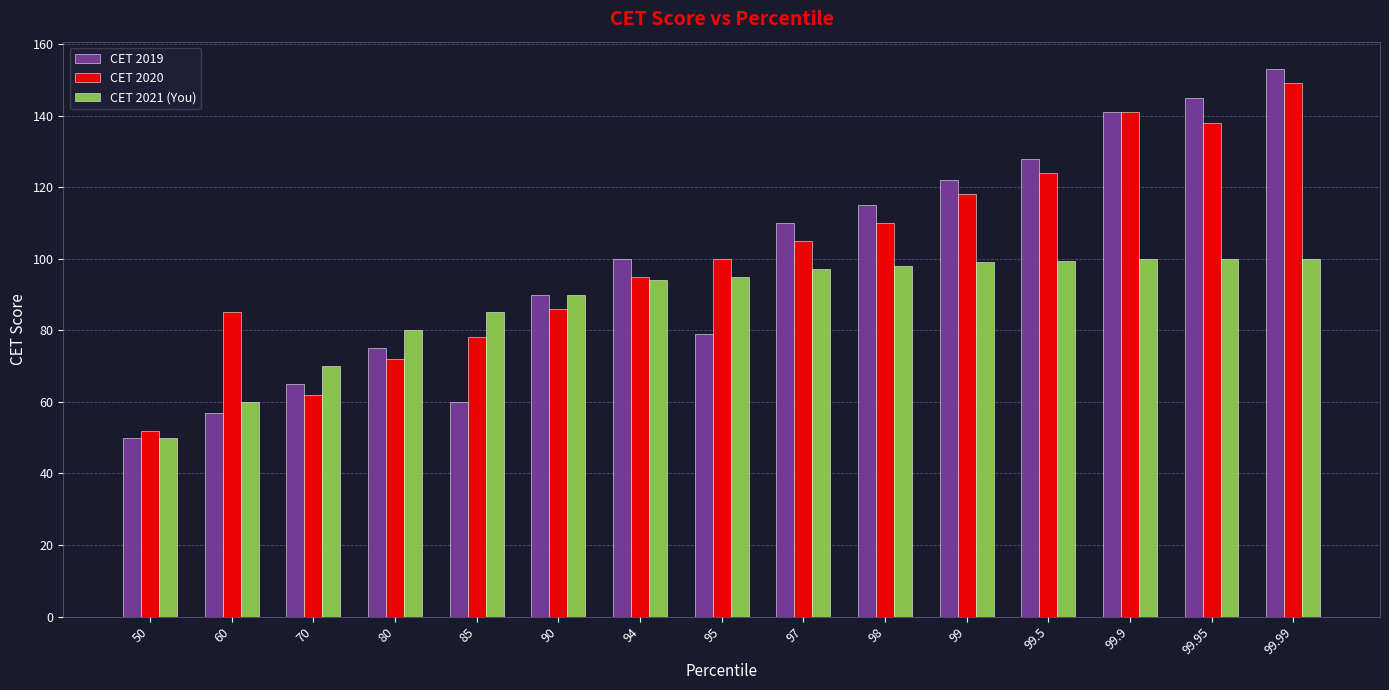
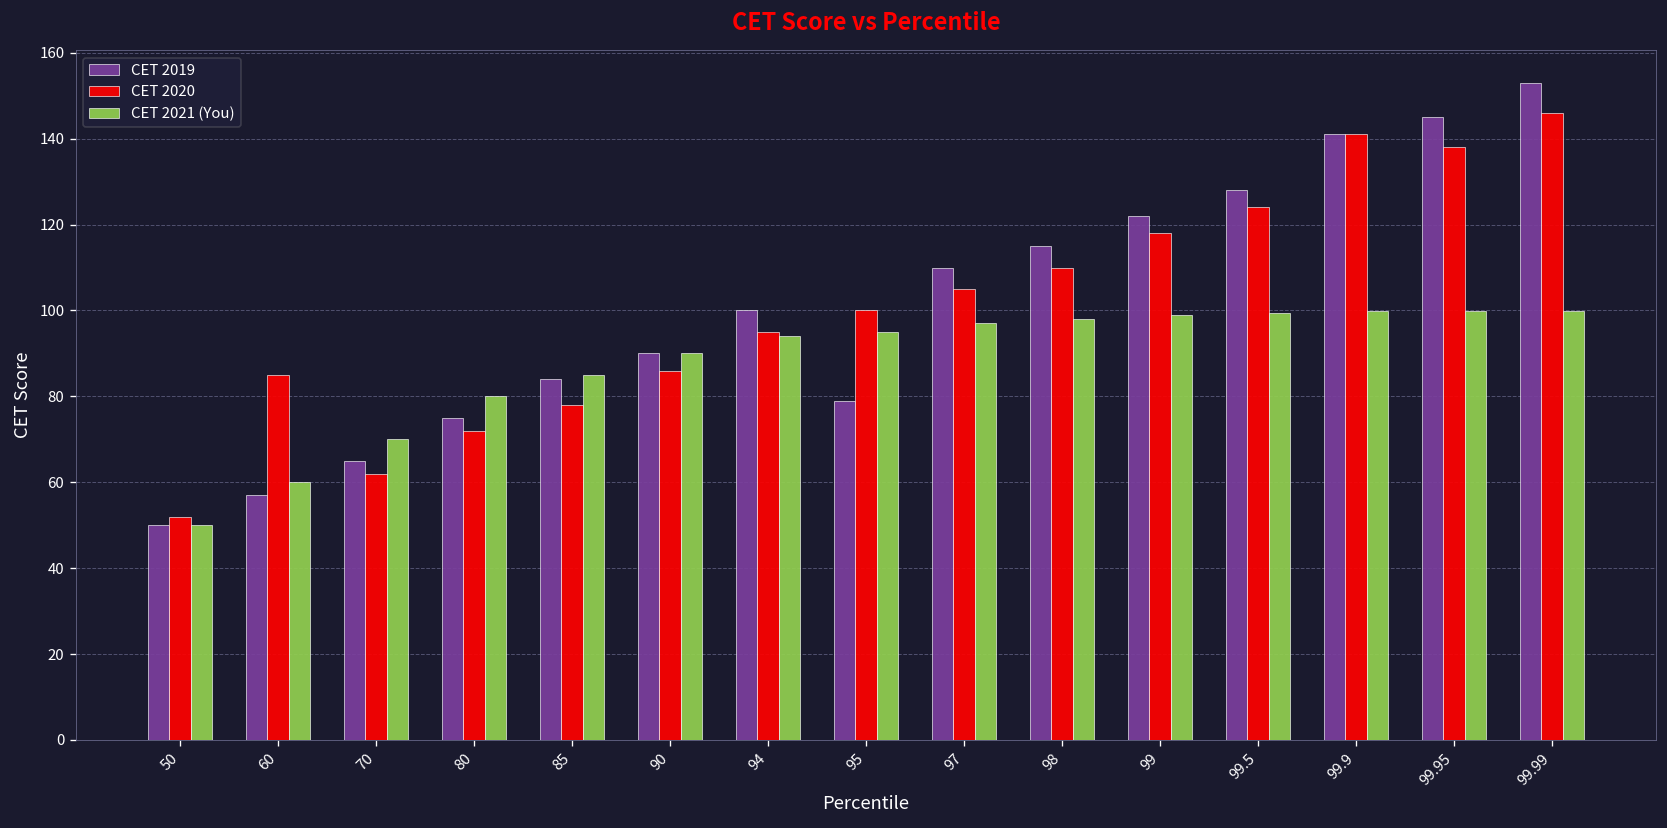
CET 2019, 85: 60 -> 84
CET 2020, 99.99: 149 -> 146
